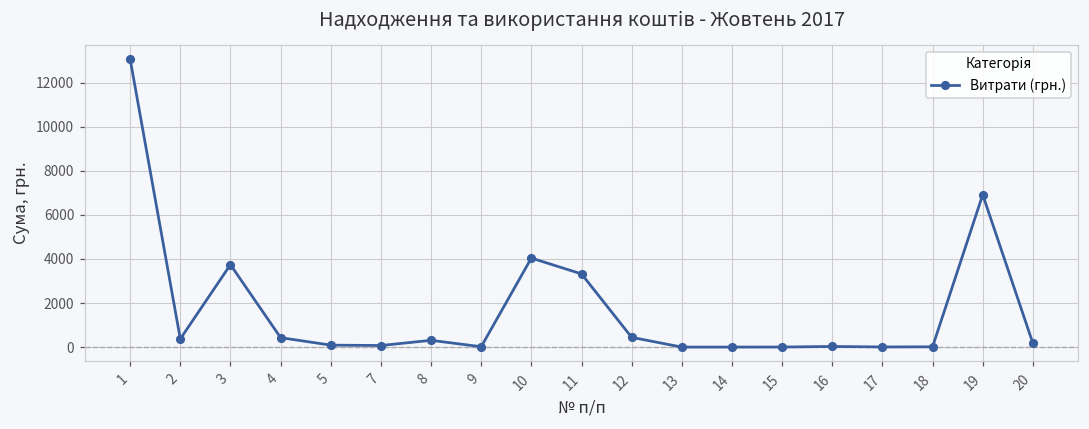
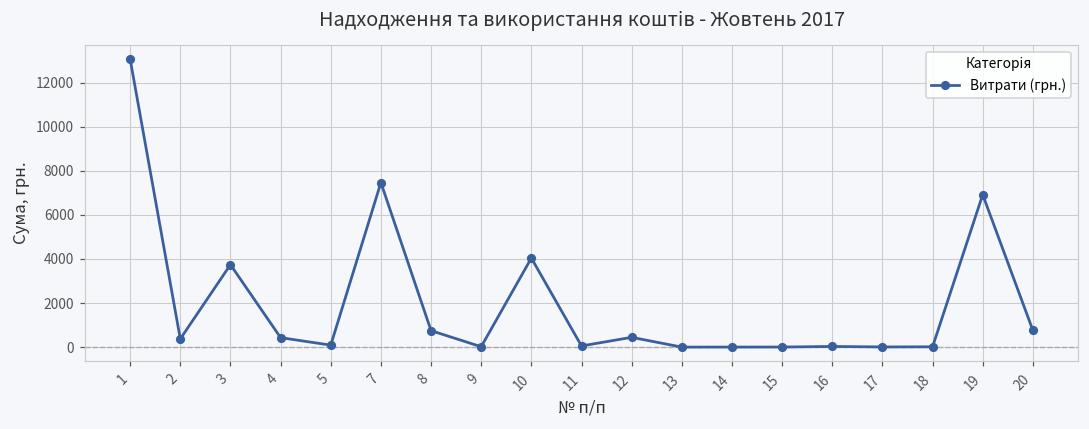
7: 100 -> 7500
8: 300 -> 700
11: 3300 -> 100
20: 200 -> 800
